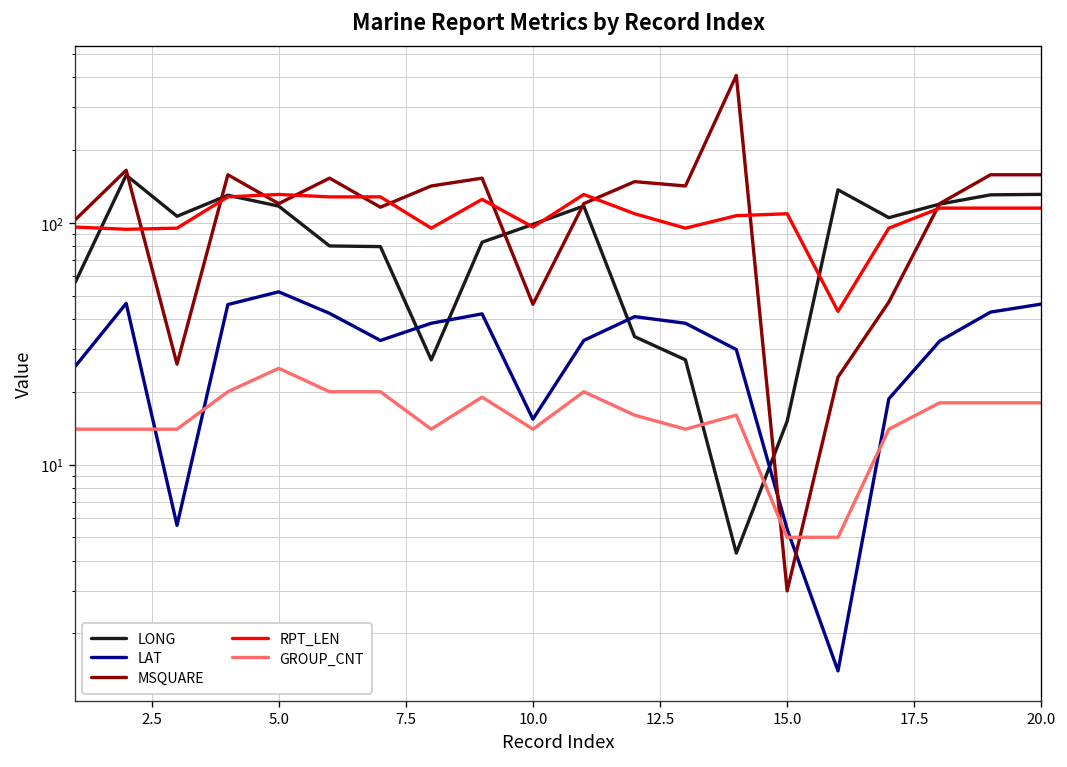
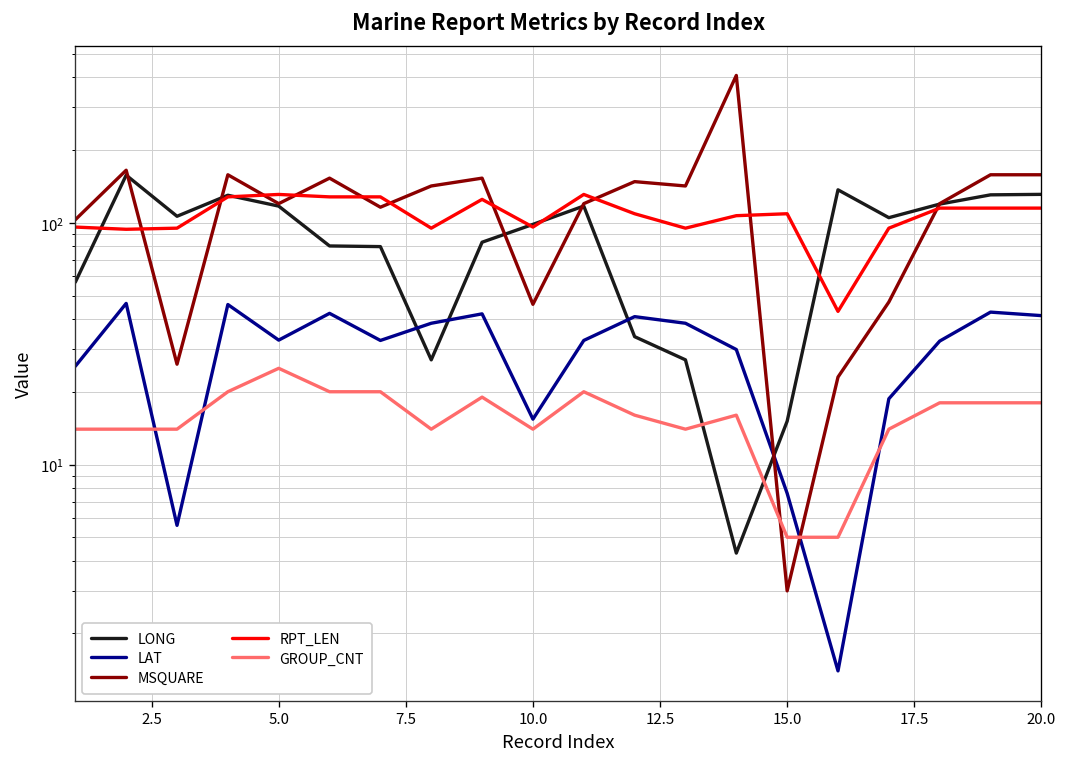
LAT, 5.0: 52 -> 33
LAT, 15.0: 5.4 -> 7.6
LAT, 20.0: 46 -> 41
